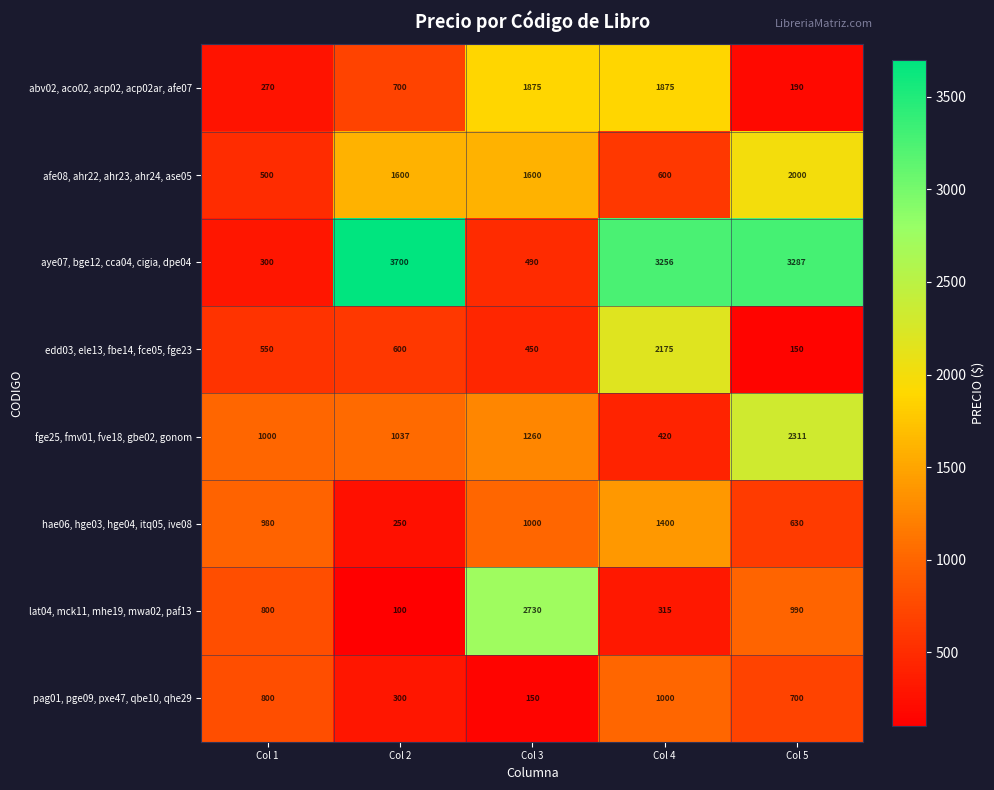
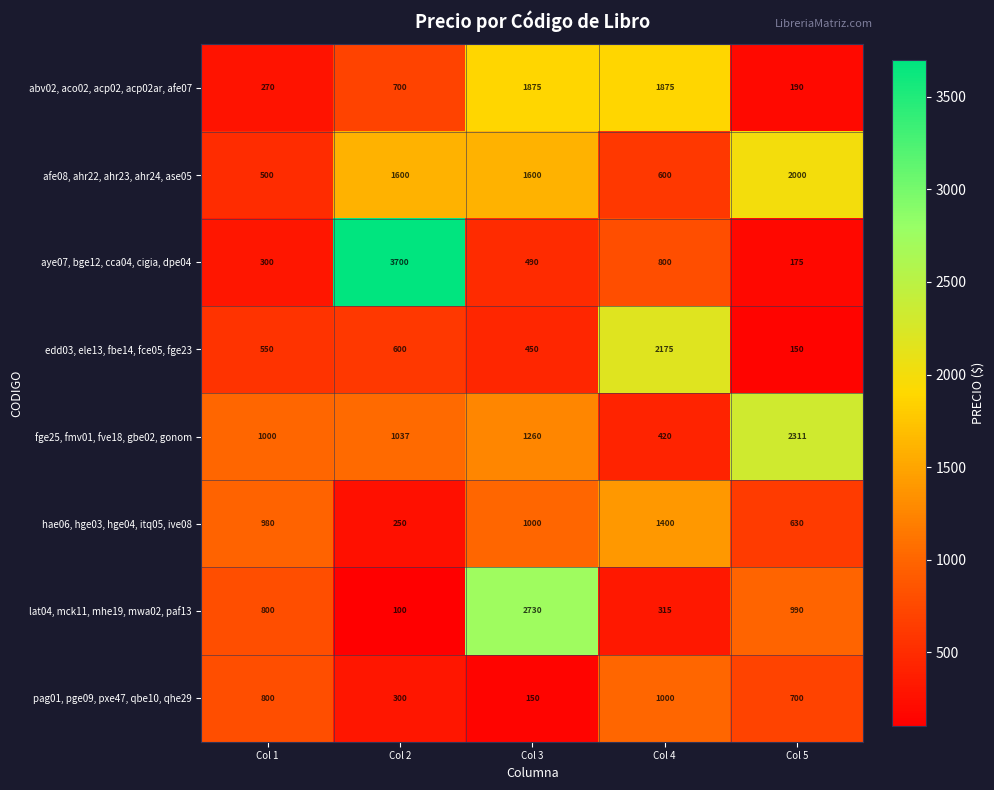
aye07, bge12, cca04, cigia, dpe04, Col 4: 3256 -> 800
aye07, bge12, cca04, cigia, dpe04, Col 5: 3287 -> 175
